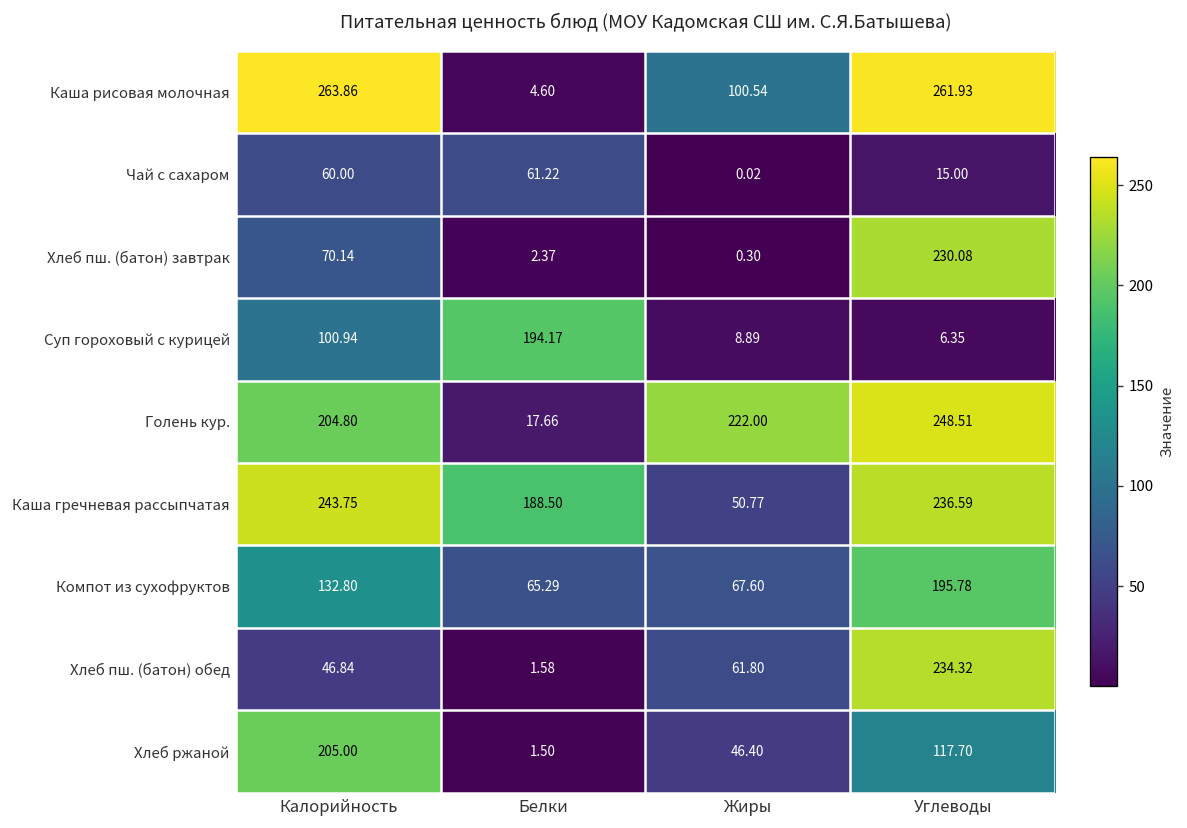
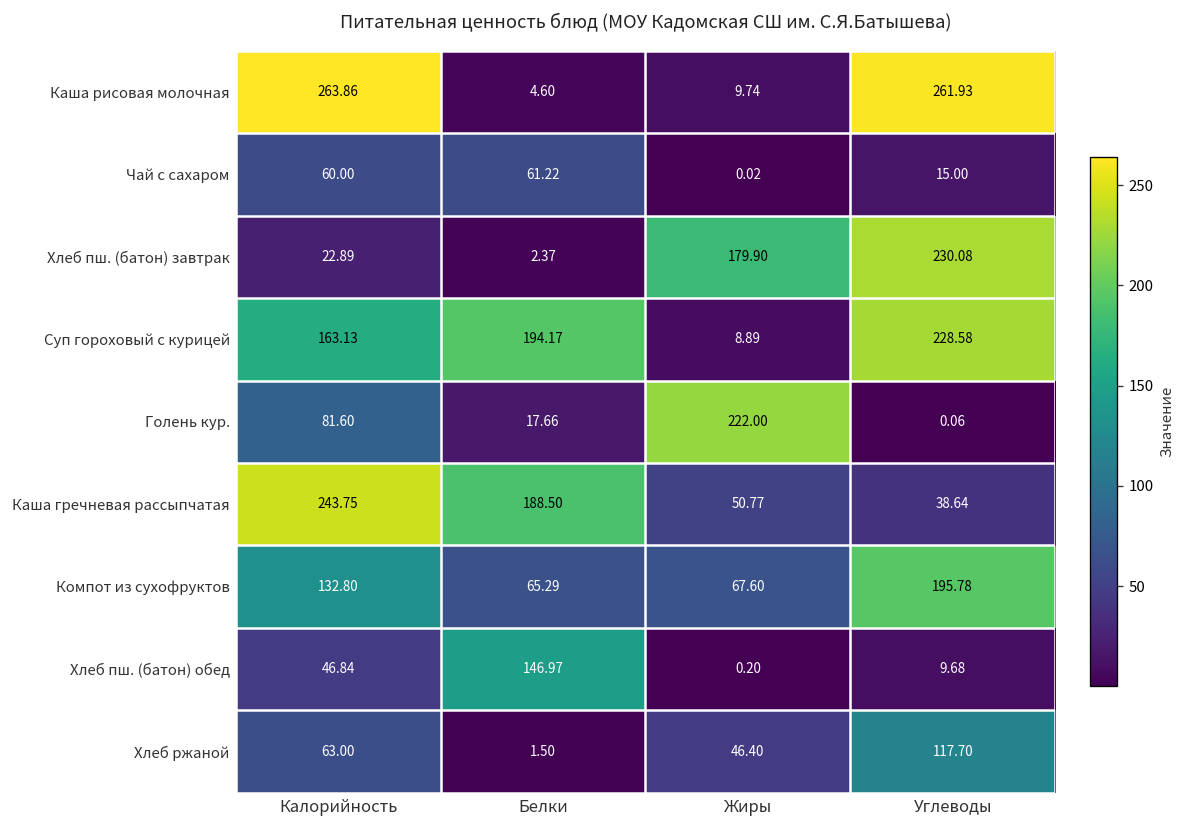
Каша рисовая молочная, Жиры: 100.54 -> 9.74
Хлеб пш. (батон) завтрак, Калорийность: 70.14 -> 22.89
Хлеб пш. (батон) завтрак, Жиры: 0.30 -> 179.90
Суп гороховый с курицей, Калорийность: 100.94 -> 163.13
Суп гороховый с курицей, Углеводы: 6.35 -> 228.58
Голень кур., Калорийность: 204.80 -> 81.60
Голень кур., Углеводы: 248.51 -> 0.06
Каша гречневая рассыпчатая, Углеводы: 236.59 -> 38.64
Хлеб пш. (батон) обед, Белки: 1.58 -> 146.97
Хлеб пш. (батон) обед, Жиры: 61.80 -> 0.20
Хлеб пш. (батон) обед, Углеводы: 234.32 -> 9.68
Хлеб ржаной, Калорийность: 205.00 -> 63.00
